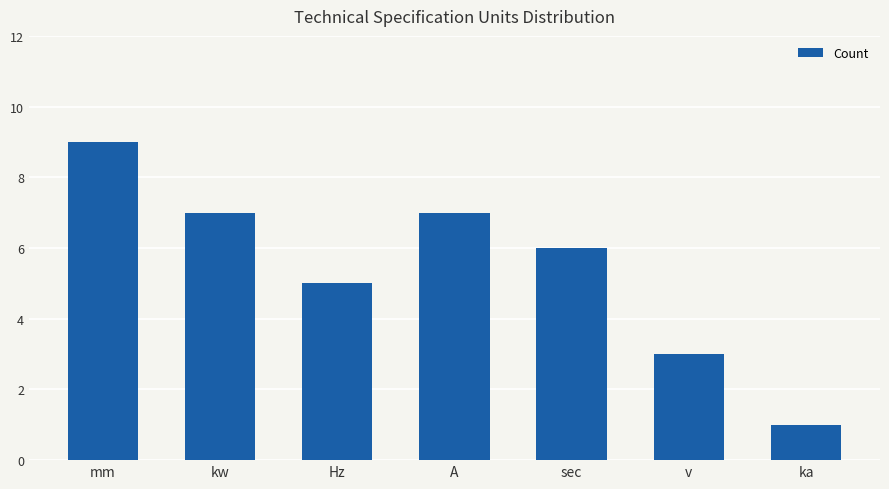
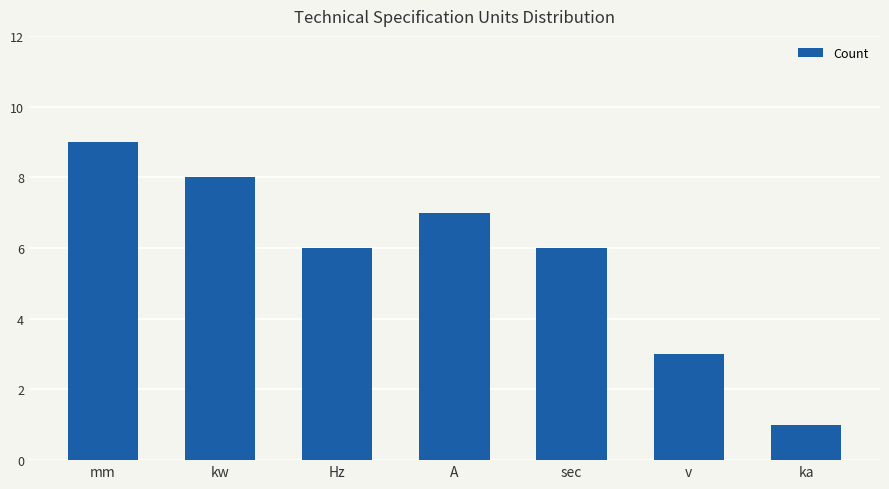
kw: 7 -> 8
Hz: 5 -> 6
